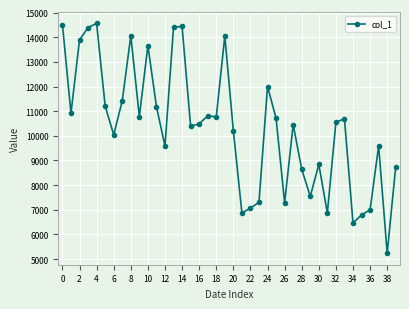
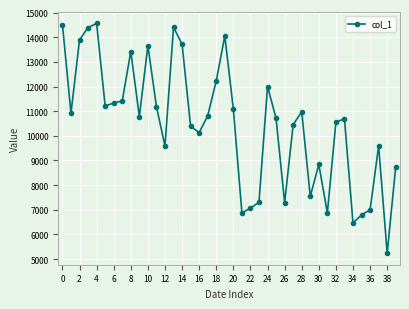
6: 10000 -> 11300
8: 14100 -> 13400
14: 14400 -> 13700
16: 10500 -> 10100
18: 10800 -> 12200
20: 10200 -> 11100
28: 8600 -> 11000
